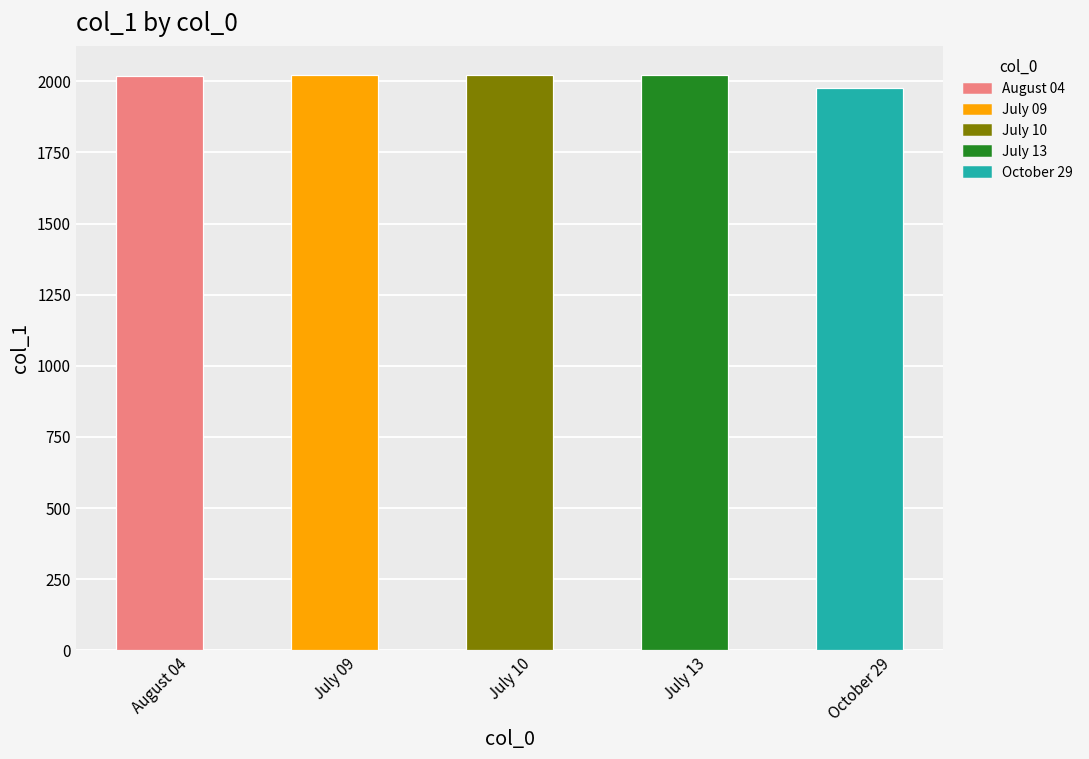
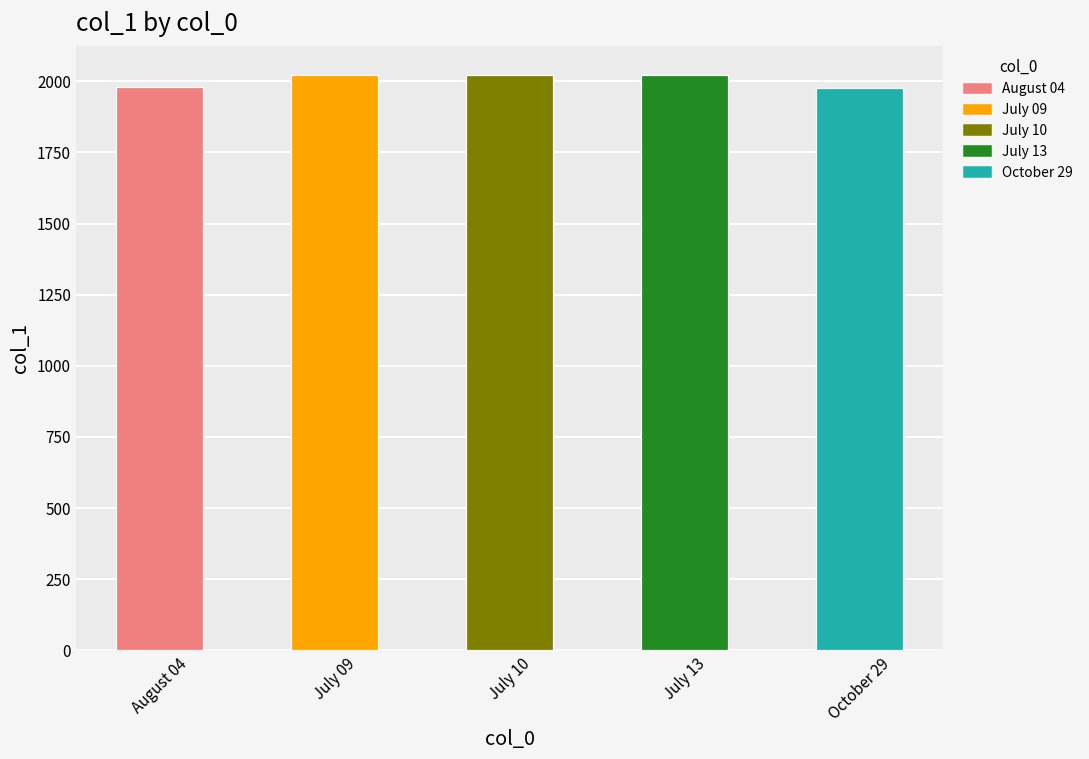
August 04: 2020 -> 1980
